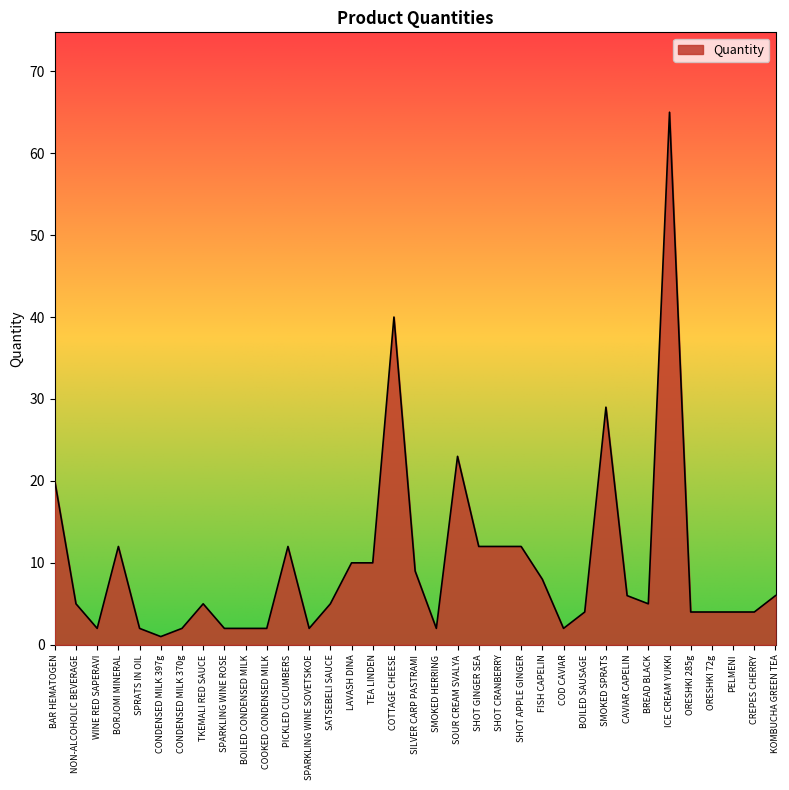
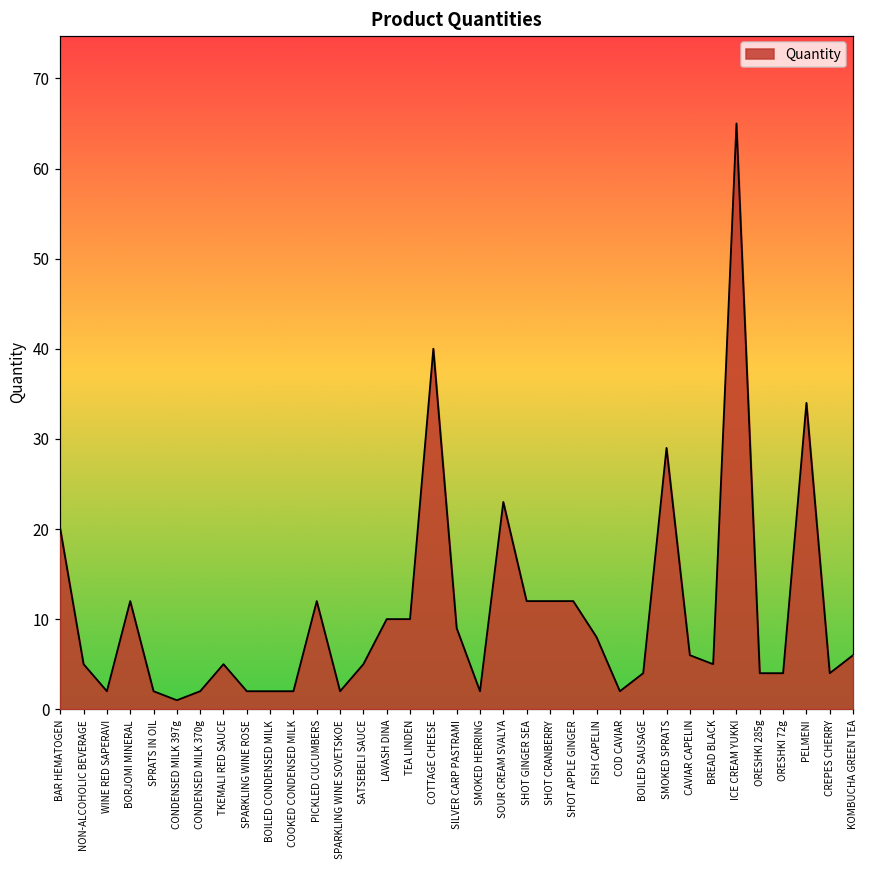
PELMENI: 4 -> 34
